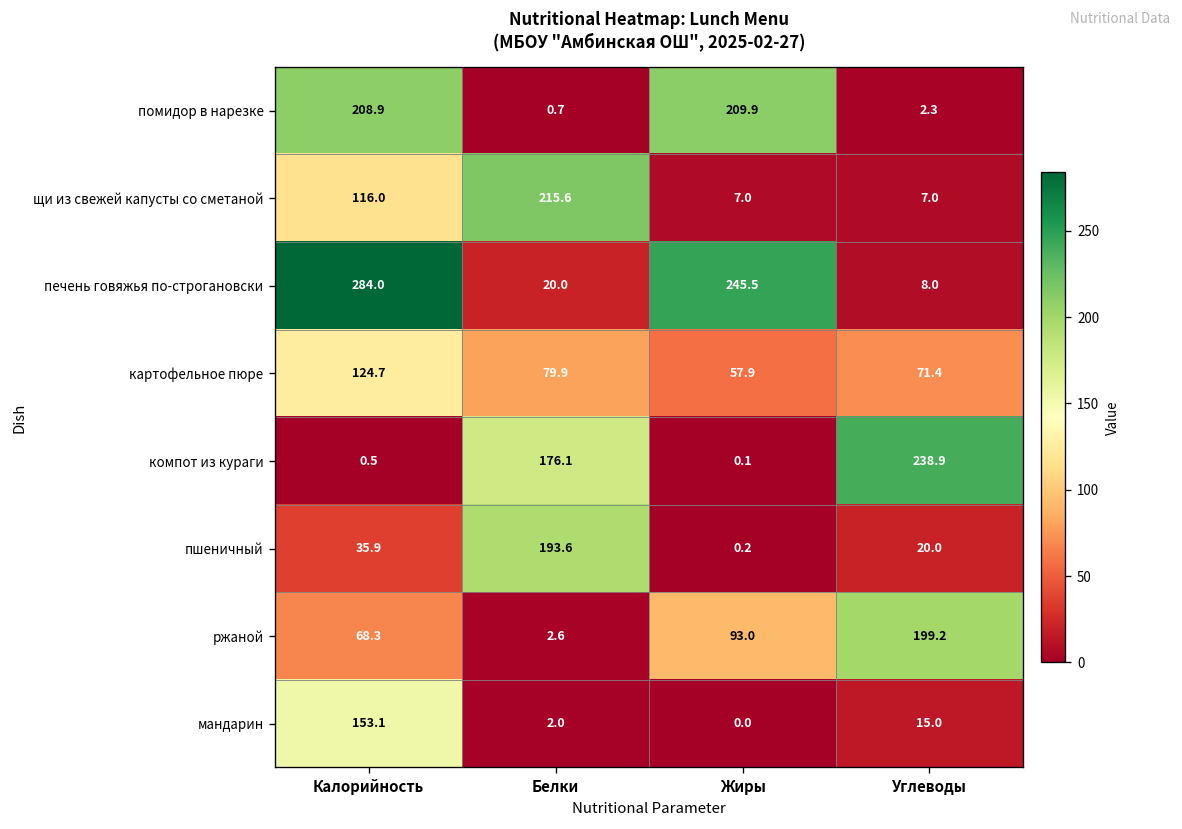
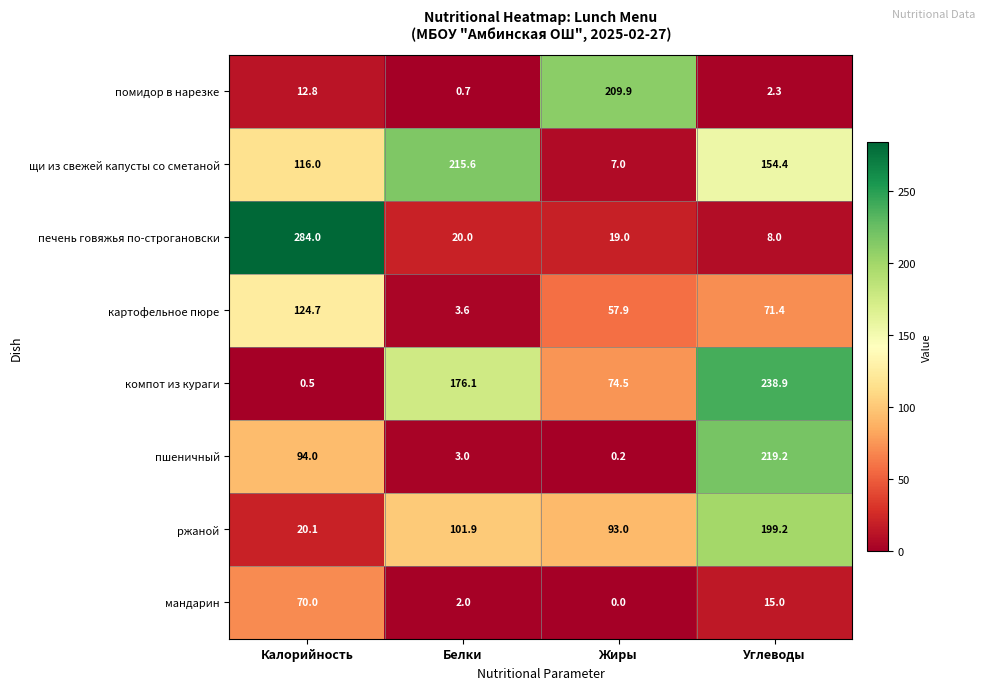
помидор в нарезке, Калорийность: 208.9 -> 12.8
щи из свежей капусты со сметаной, Углеводы: 7.0 -> 154.4
печень говяжья по-строгановски, Жиры: 245.5 -> 19.0
картофельное пюре, Белки: 79.9 -> 3.6
компот из кураги, Жиры: 0.1 -> 74.5
пшеничный, Калорийность: 35.9 -> 94.0
пшеничный, Белки: 193.6 -> 3.0
пшеничный, Углеводы: 20.0 -> 219.2
ржаной, Калорийность: 68.3 -> 20.1
ржаной, Белки: 2.6 -> 101.9
мандарин, Калорийность: 153.1 -> 70.0
